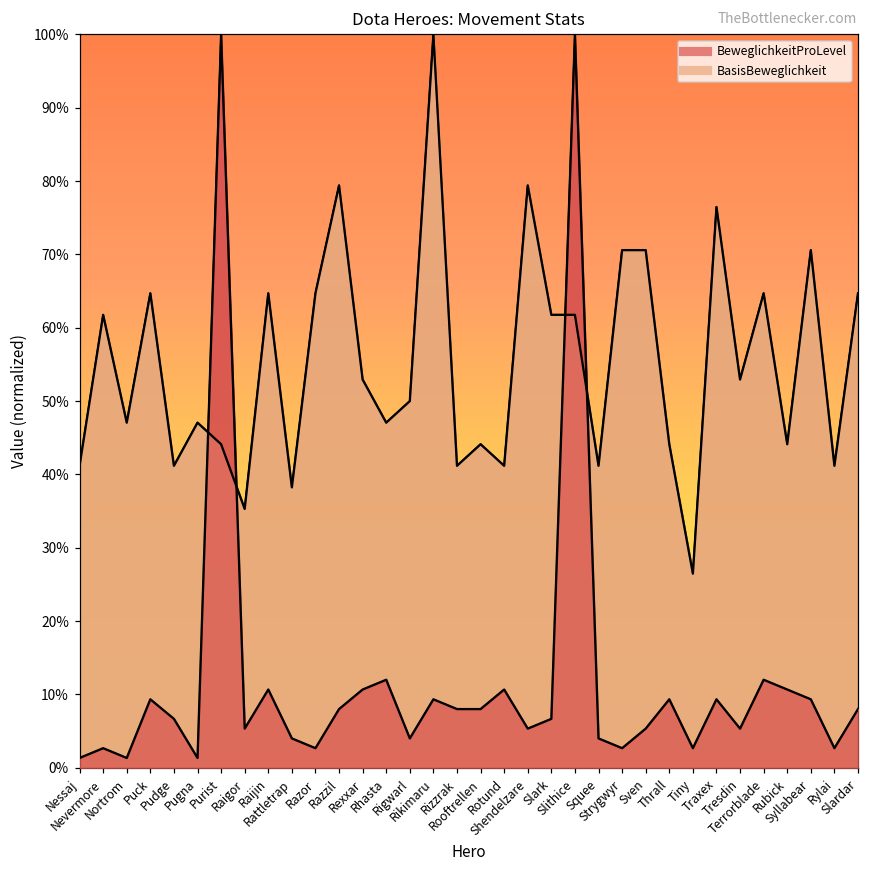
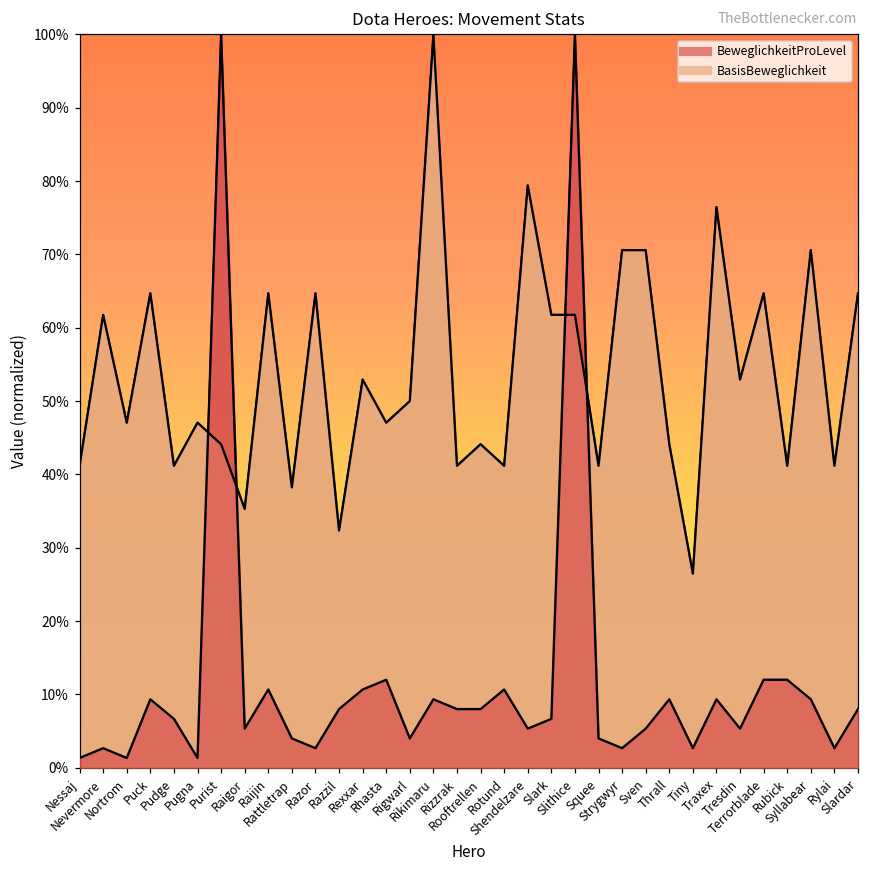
BasisBeweglichkeit, Razzil: 79% -> 32%
BeweglichkeitProLevel, Rubick: 11% -> 12%
BasisBeweglichkeit, Rubick: 44% -> 41%
